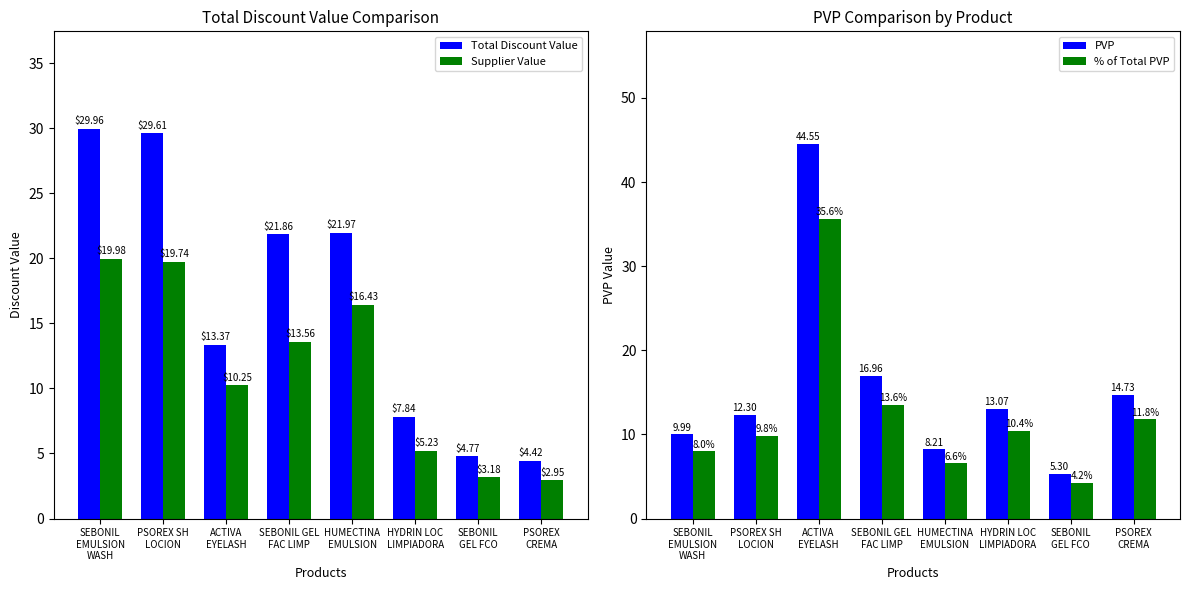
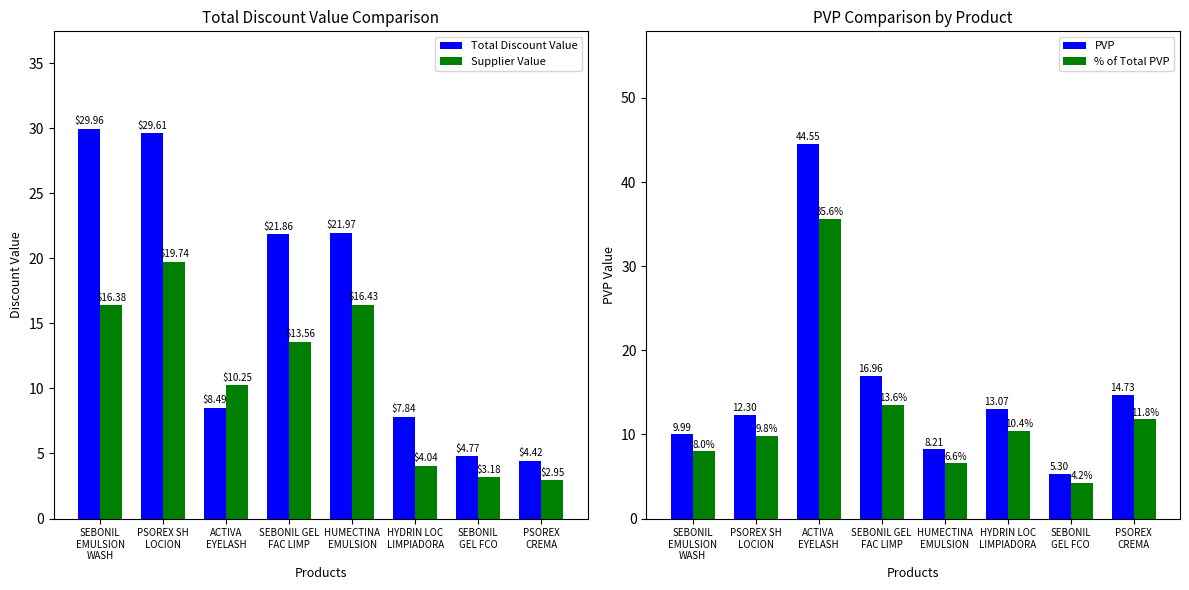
Total Discount Value Comparison, Supplier Value, SEBONIL EMULSION WASH: $19.98 -> $16.38
Total Discount Value Comparison, Total Discount Value, ACTIVA EYELASH: $13.37 -> $8.49
Total Discount Value Comparison, Supplier Value, HYDRIN LOC LIMPIADORA: $5.23 -> $4.04
